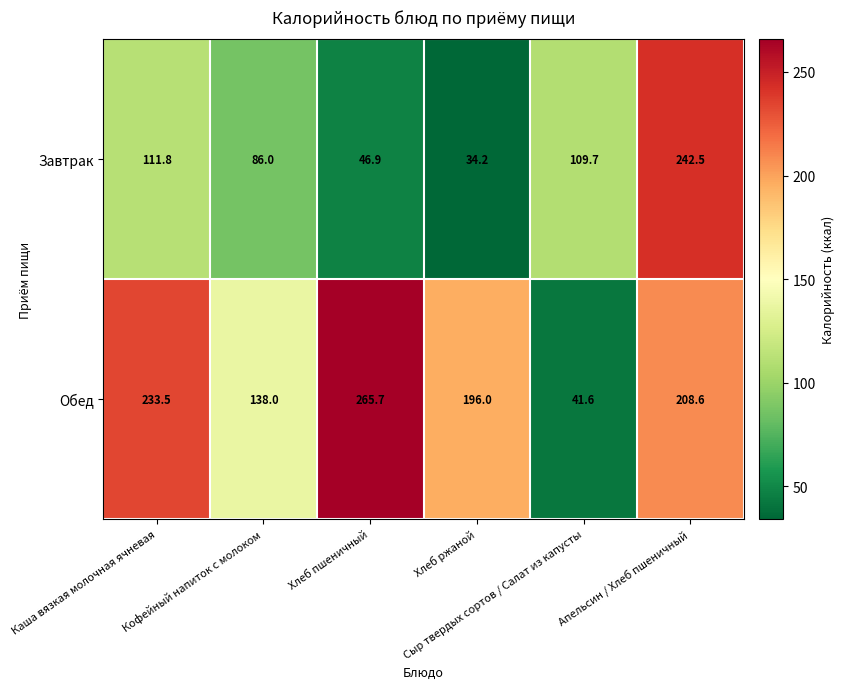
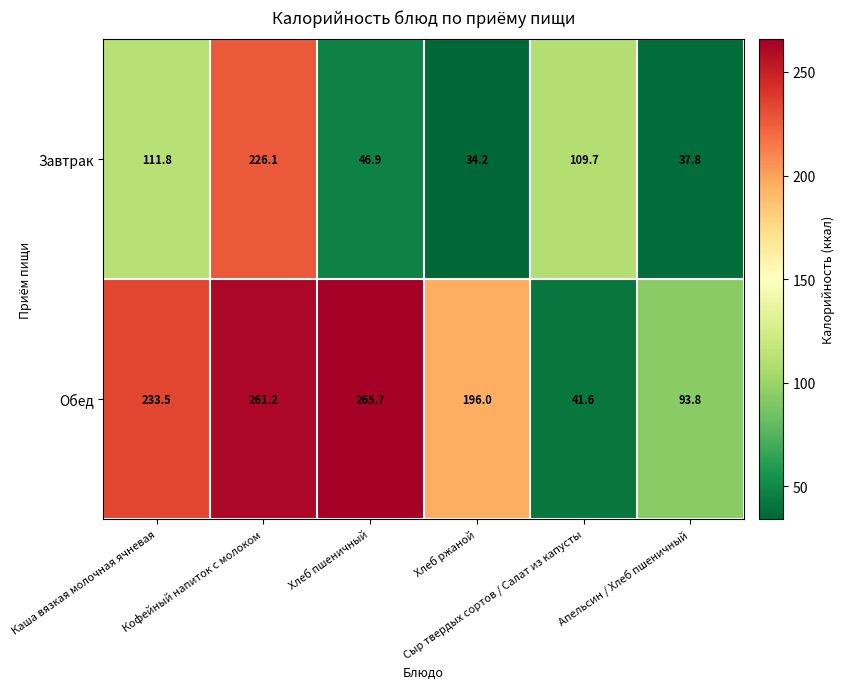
Завтрак, Кофейный напиток с молоком: 86.0 -> 226.1
Завтрак, Апельсин / Хлеб пшеничный: 242.5 -> 37.8
Обед, Кофейный напиток с молоком: 138.0 -> 261.2
Обед, Апельсин / Хлеб пшеничный: 208.6 -> 93.8
